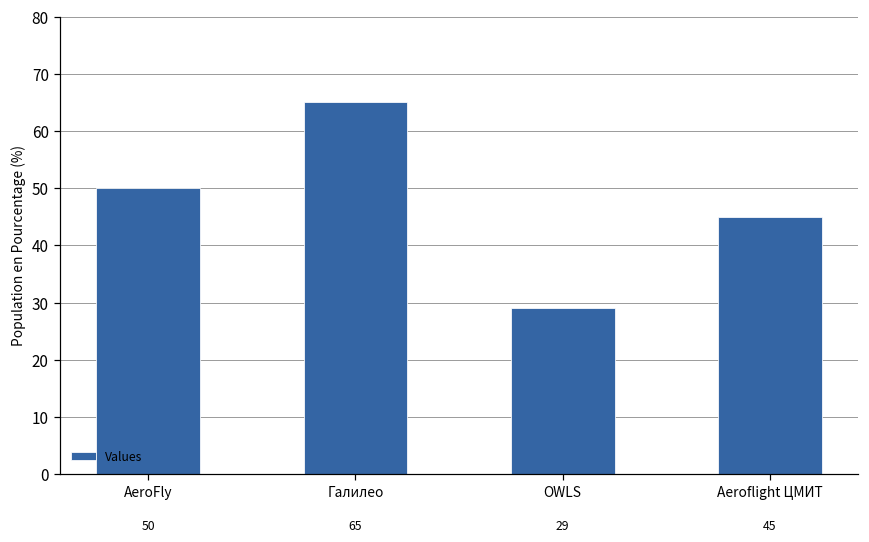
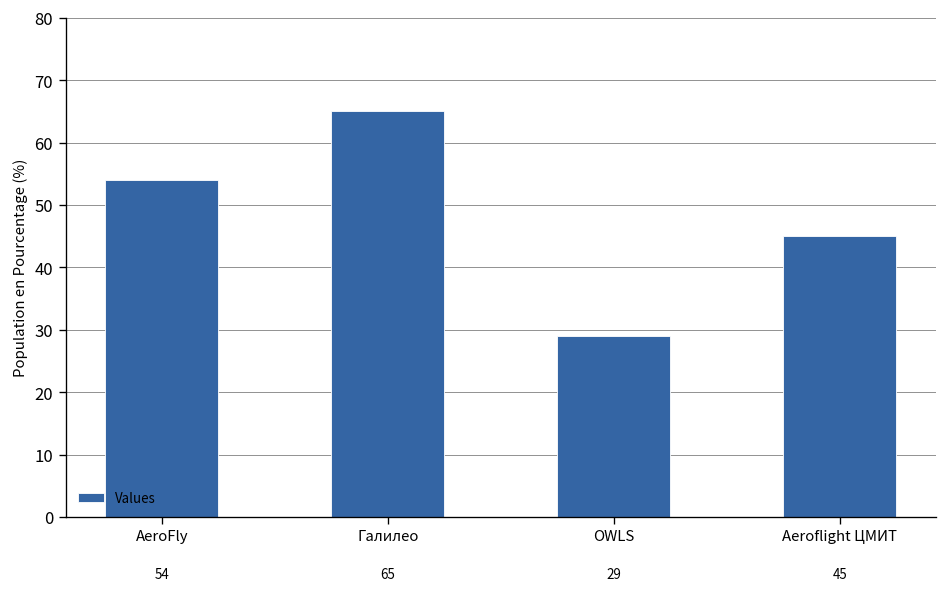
AeroFly: 50 -> 54
